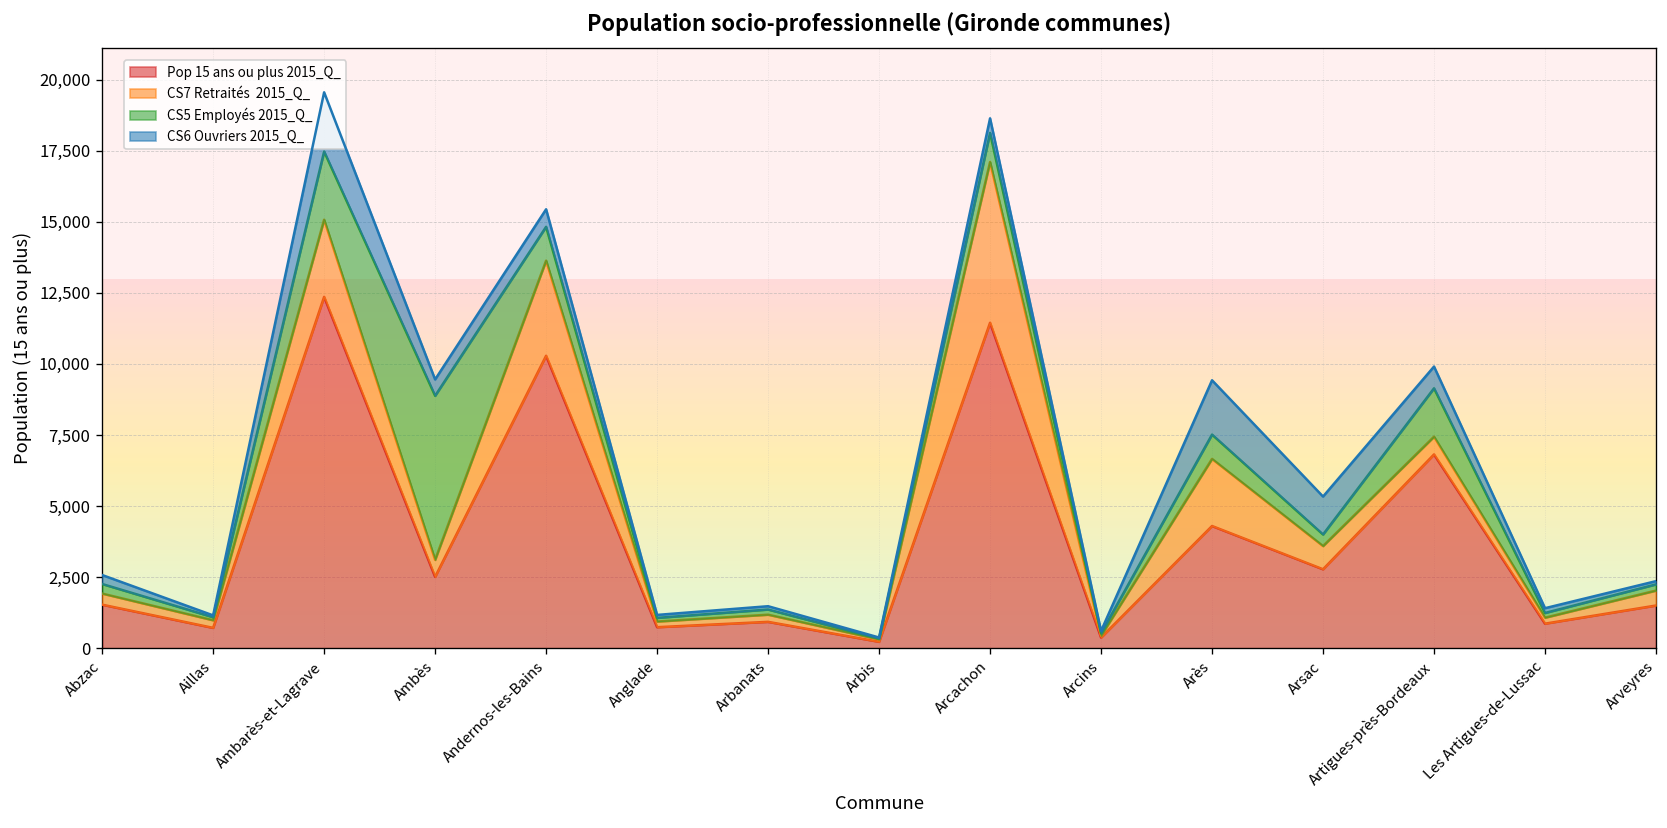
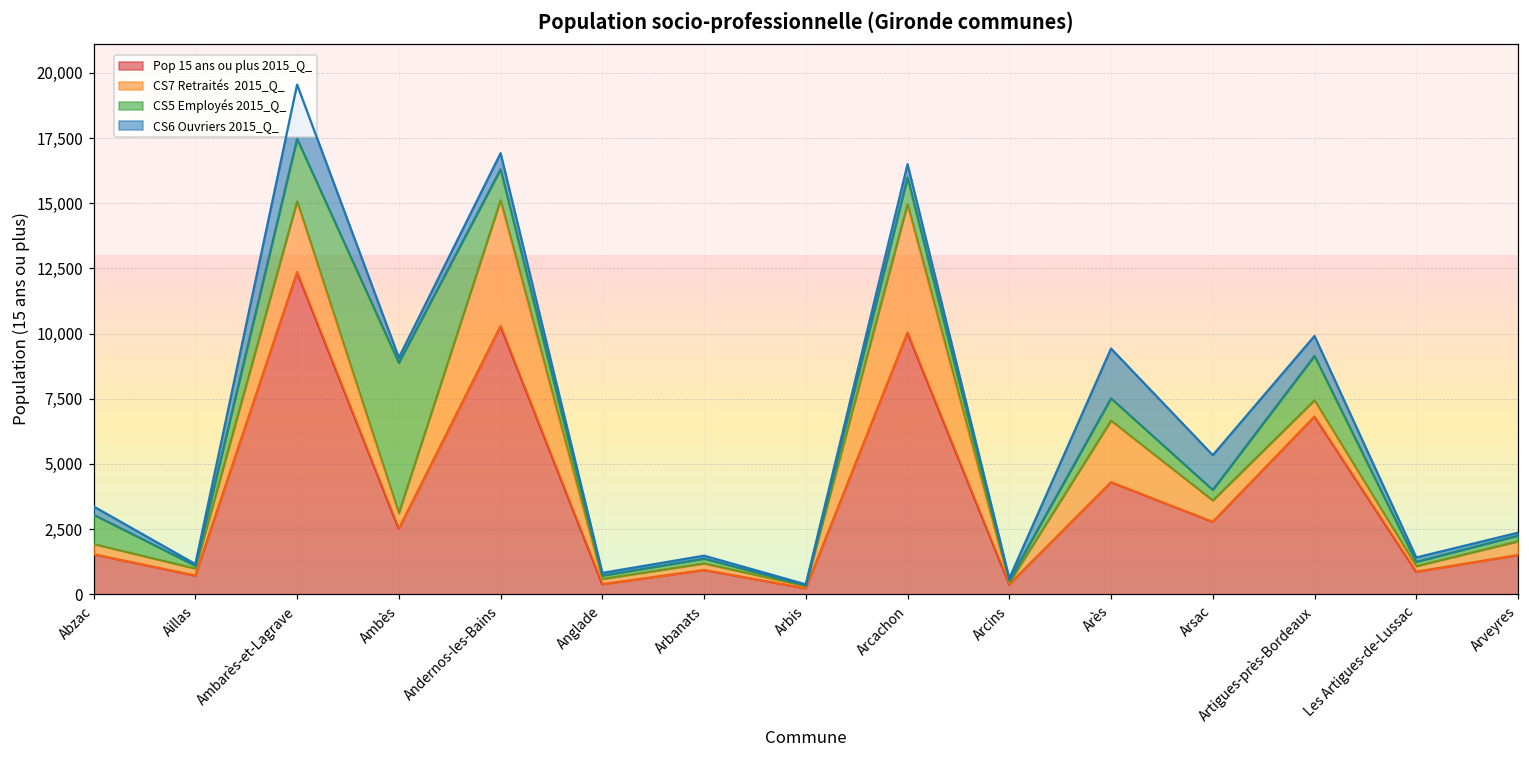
CS5 Employés 2015_Q_, Abzac: 300 -> 1,100
CS6 Ouvriers 2015_Q_, Ambès: 600 -> 200
CS7 Retraités 2015_Q_, Andernos-les-Bains: 3,300 -> 4,800
Pop 15 ans ou plus 2015_Q_, Anglade: 700 -> 400
Pop 15 ans ou plus 2015_Q_, Arcachon: 11,400 -> 10,000
CS7 Retraités 2015_Q_, Arcachon: 5,700 -> 4,900
